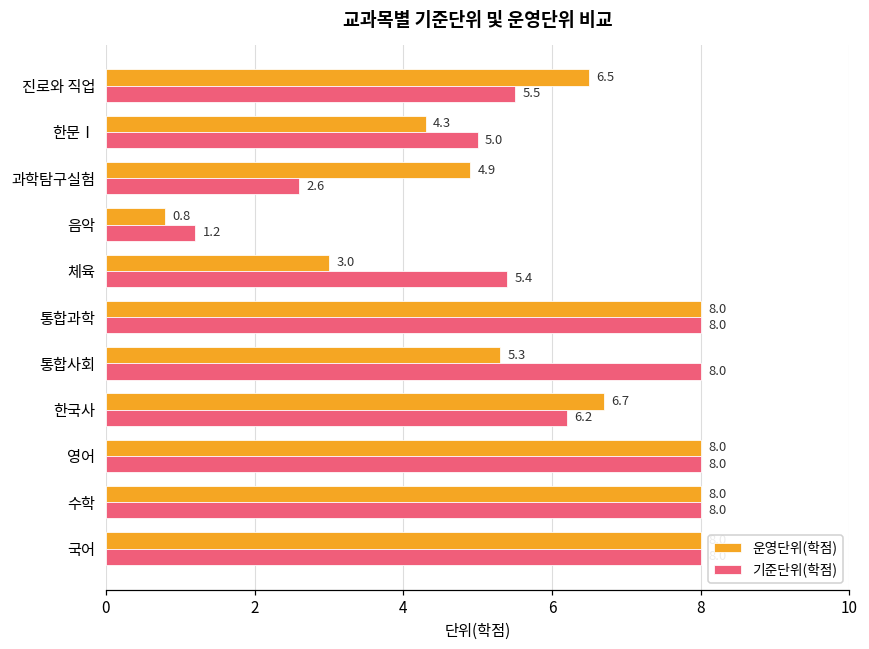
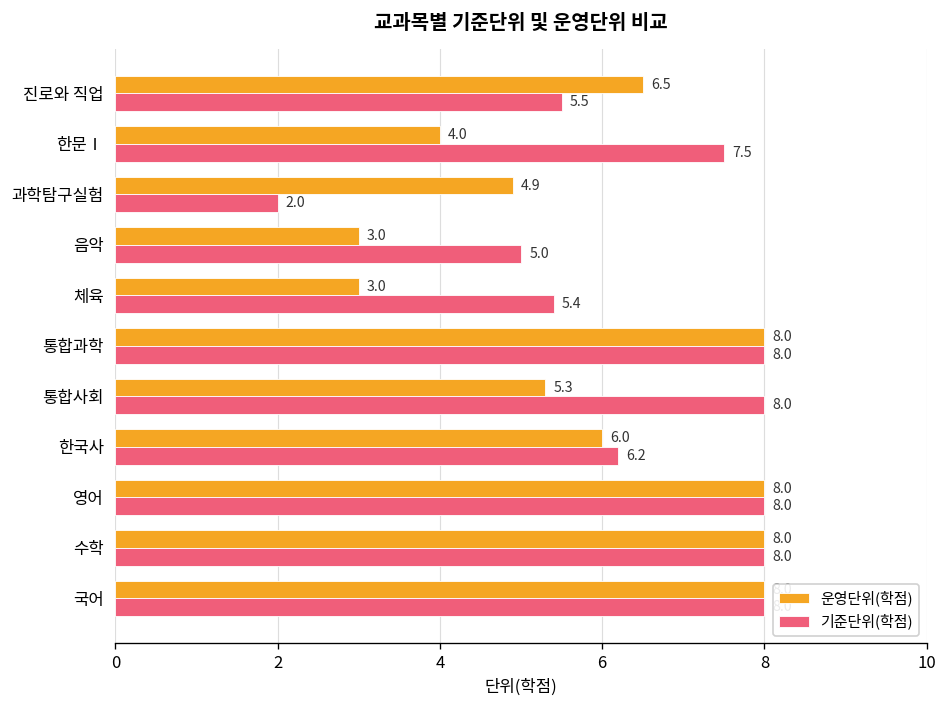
운영단위(학점), 한문Ⅰ: 4.3 -> 4.0
기준단위(학점), 한문Ⅰ: 5.0 -> 7.5
기준단위(학점), 과학탐구실험: 2.6 -> 2.0
운영단위(학점), 음악: 0.8 -> 3.0
기준단위(학점), 음악: 1.2 -> 5.0
운영단위(학점), 한국사: 6.7 -> 6.0
